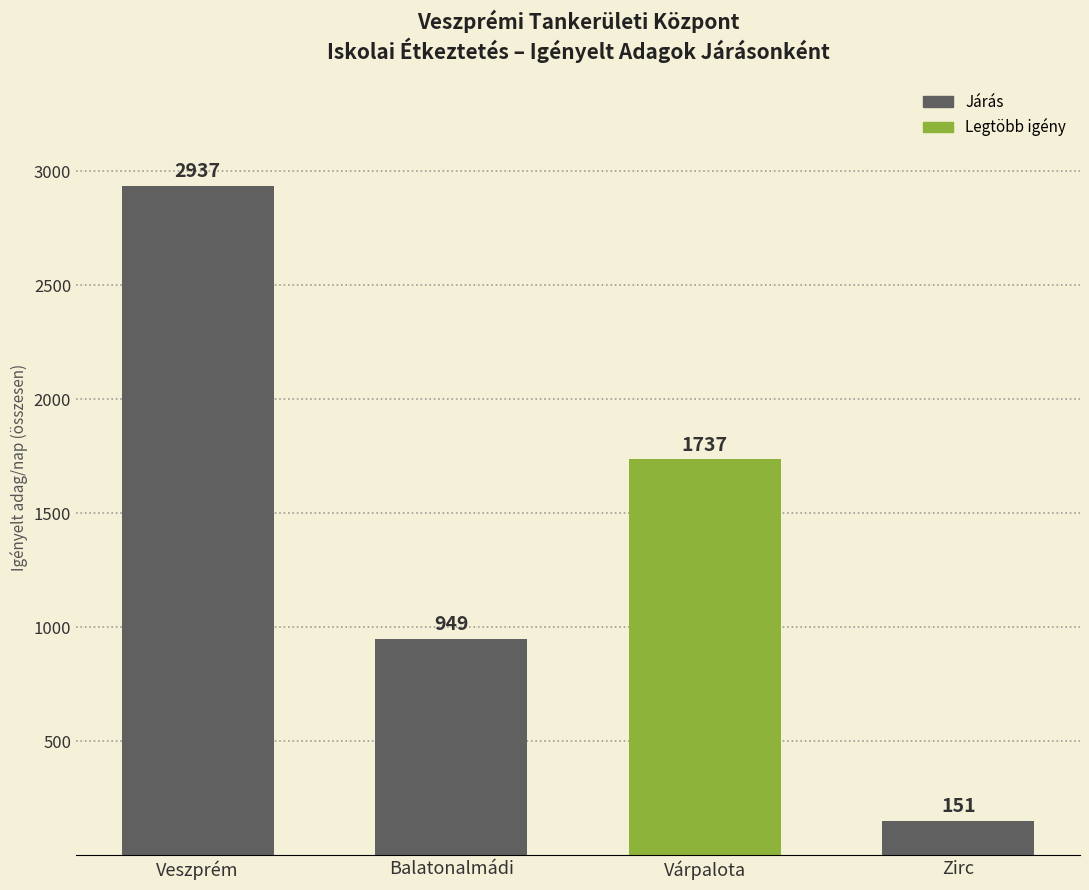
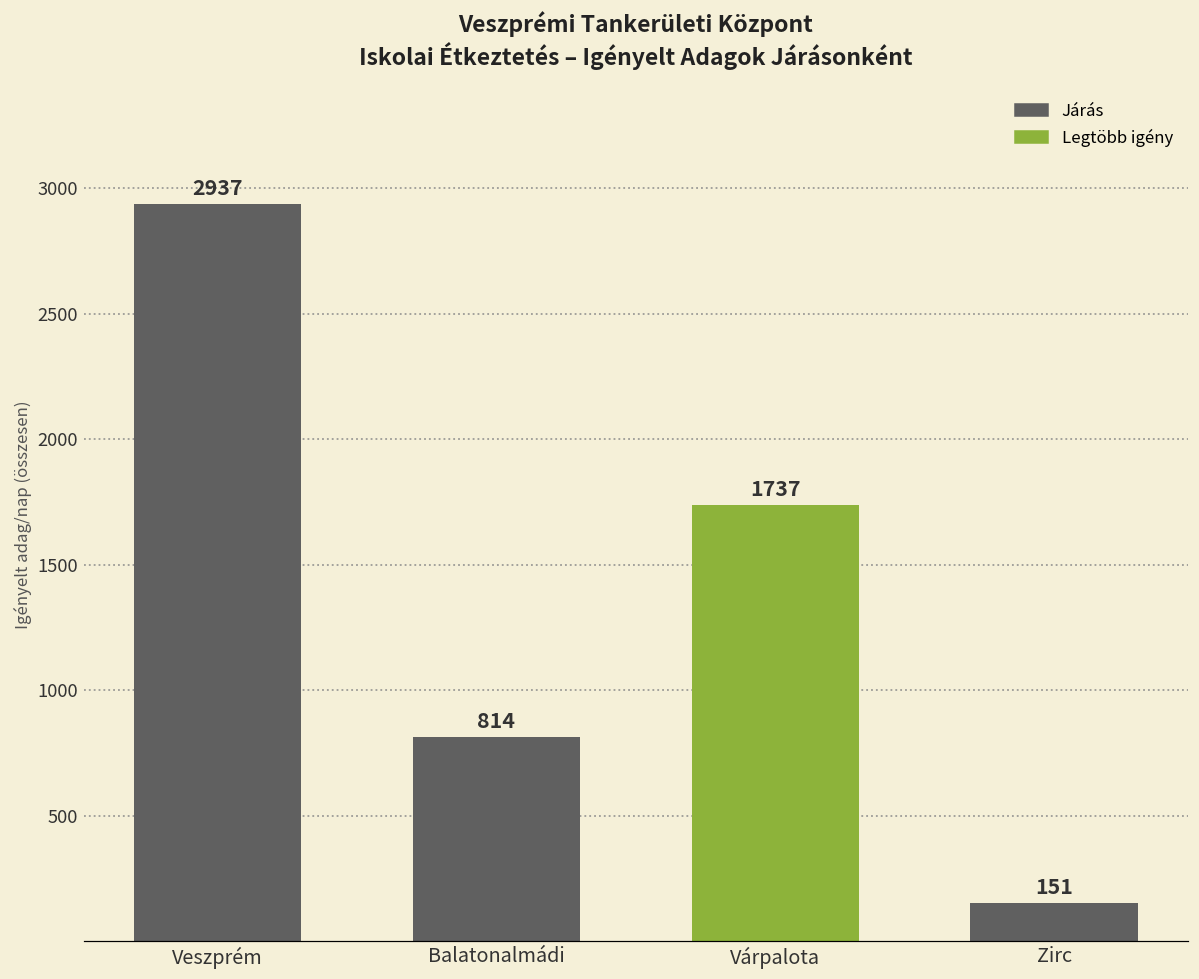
Balatonalmádi: 949 -> 814
